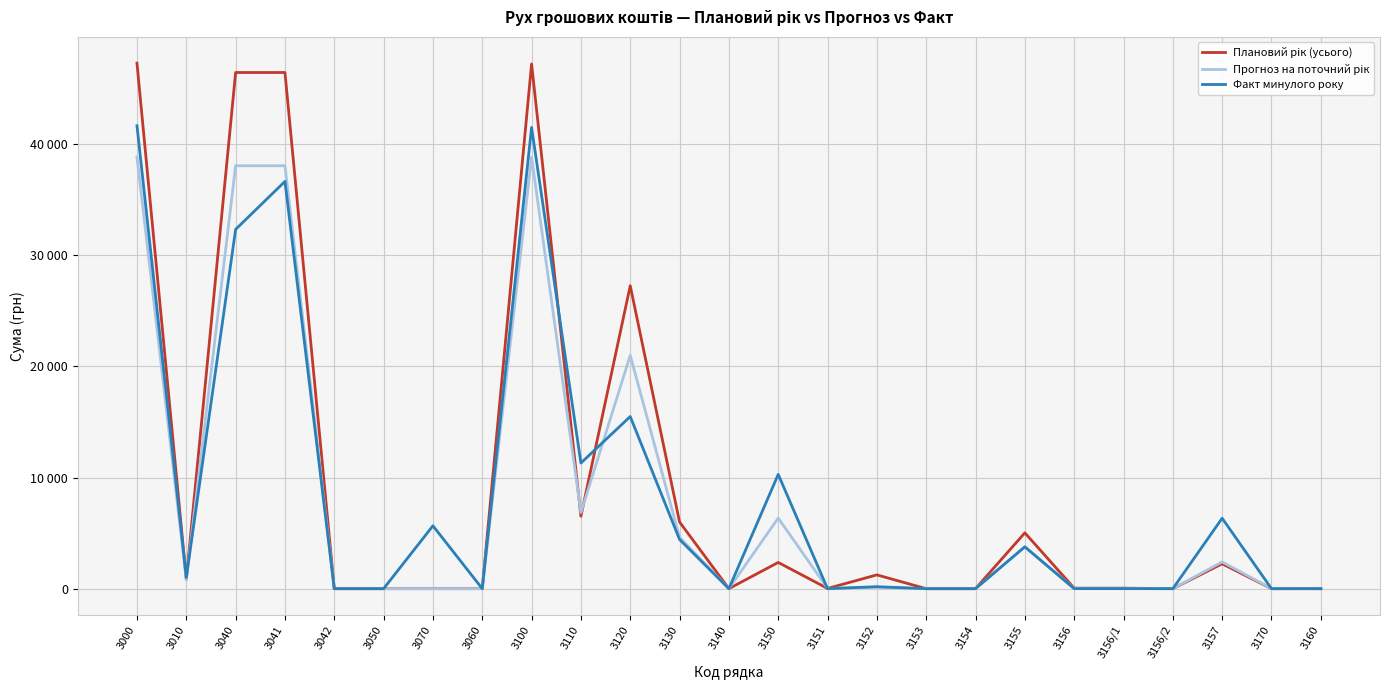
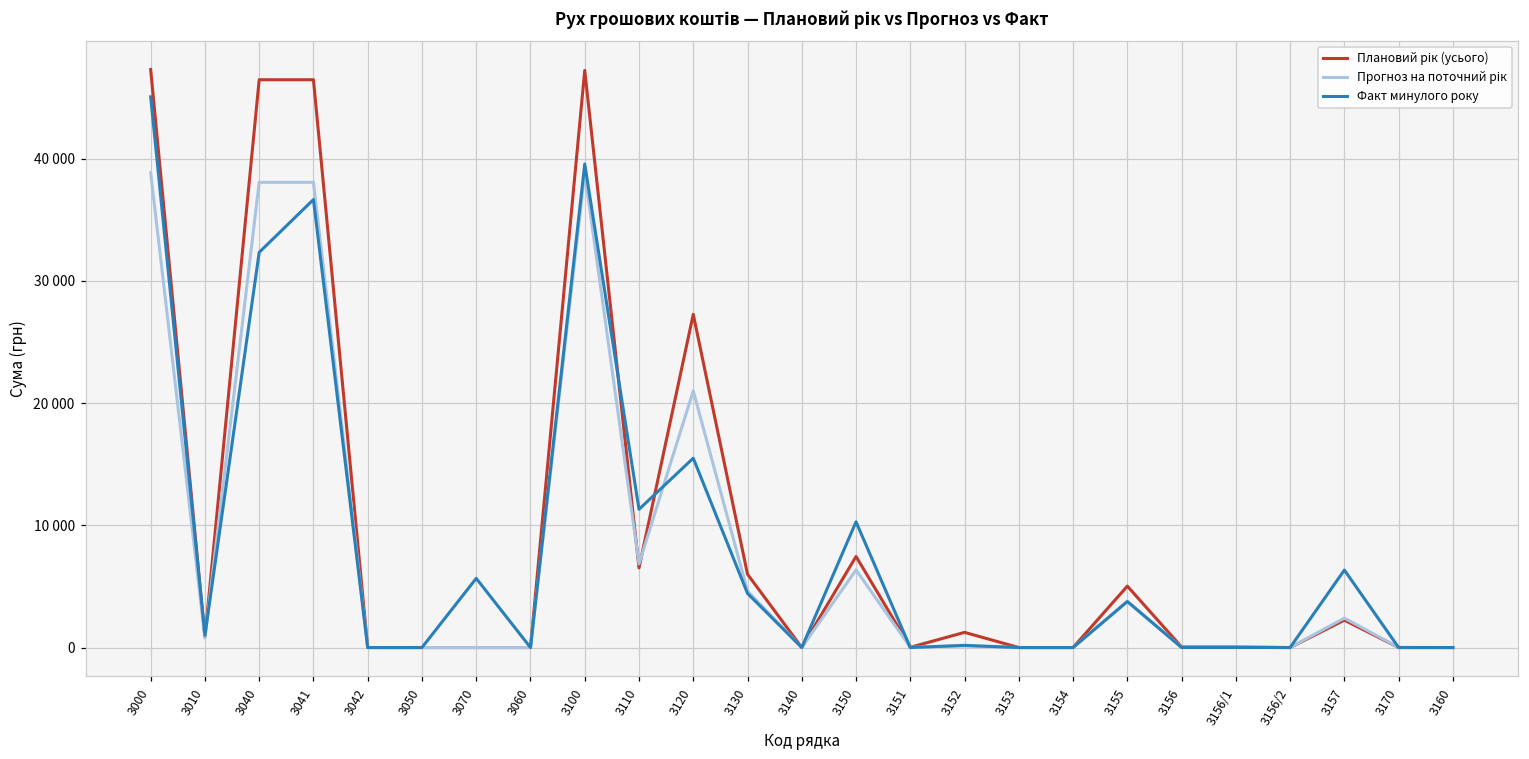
Факт минулого року, 3000: 41700 -> 45100
Факт минулого року, 3100: 41500 -> 39600
Плановий рік (усього), 3150: 2400 -> 7400
